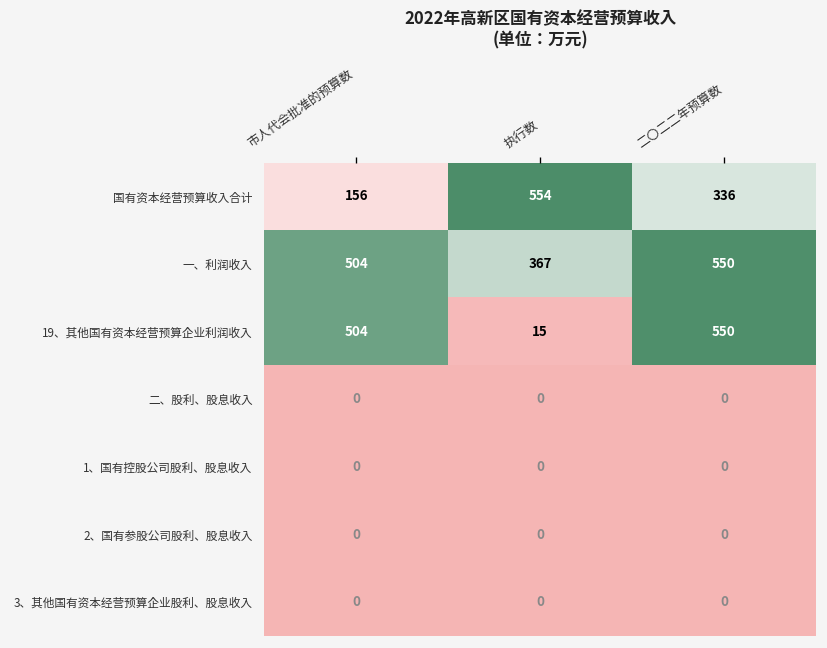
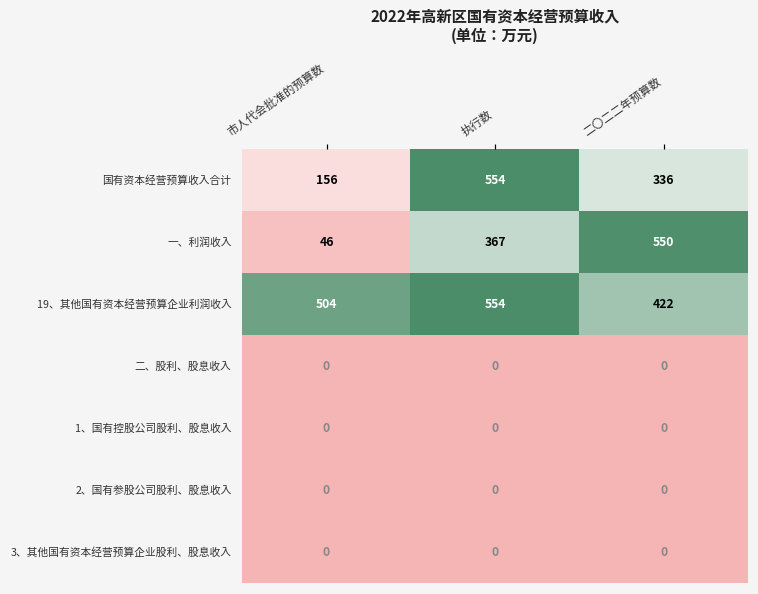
一、利润收入, 市人代会批准的预算数: 504 -> 46
19、其他国有资本经营预算企业利润收入, 执行数: 15 -> 554
19、其他国有资本经营预算企业利润收入, 二〇二二年预算数: 550 -> 422
